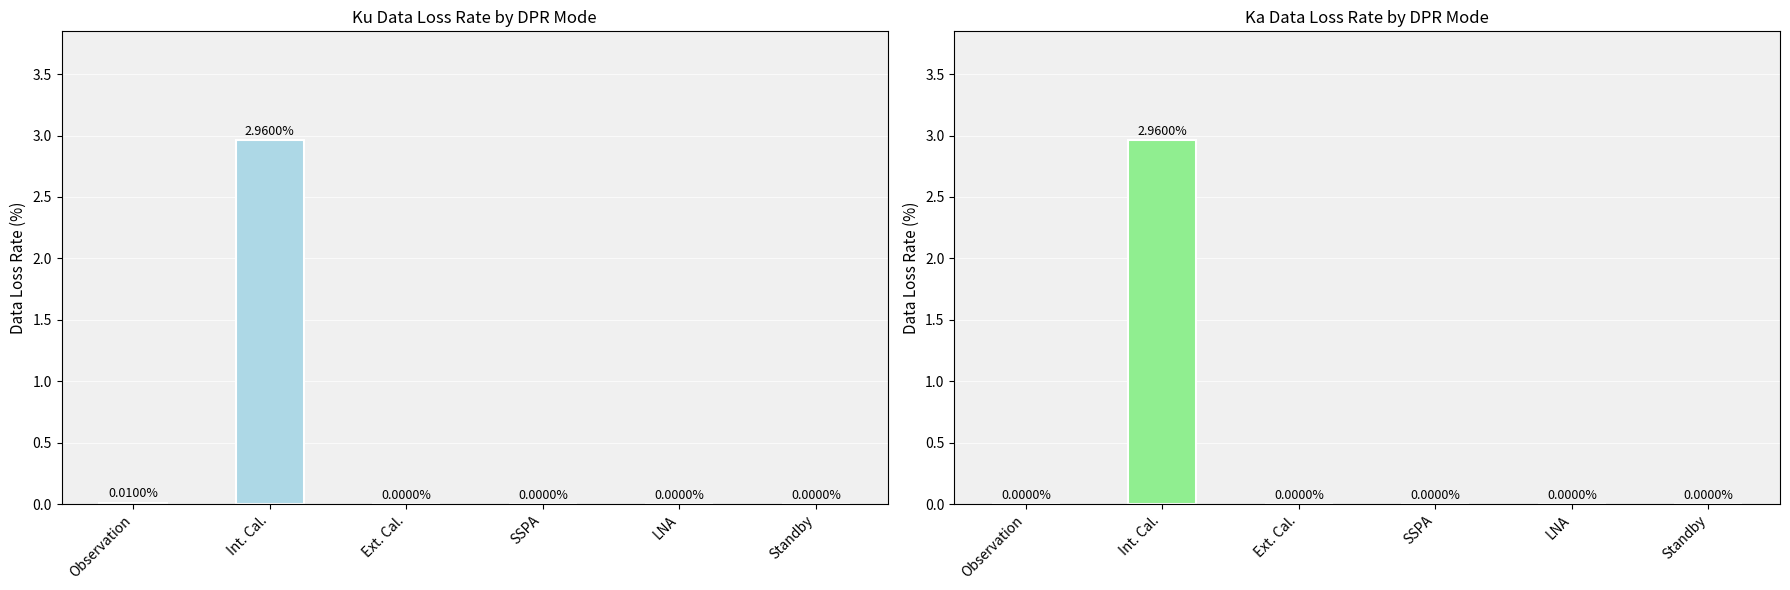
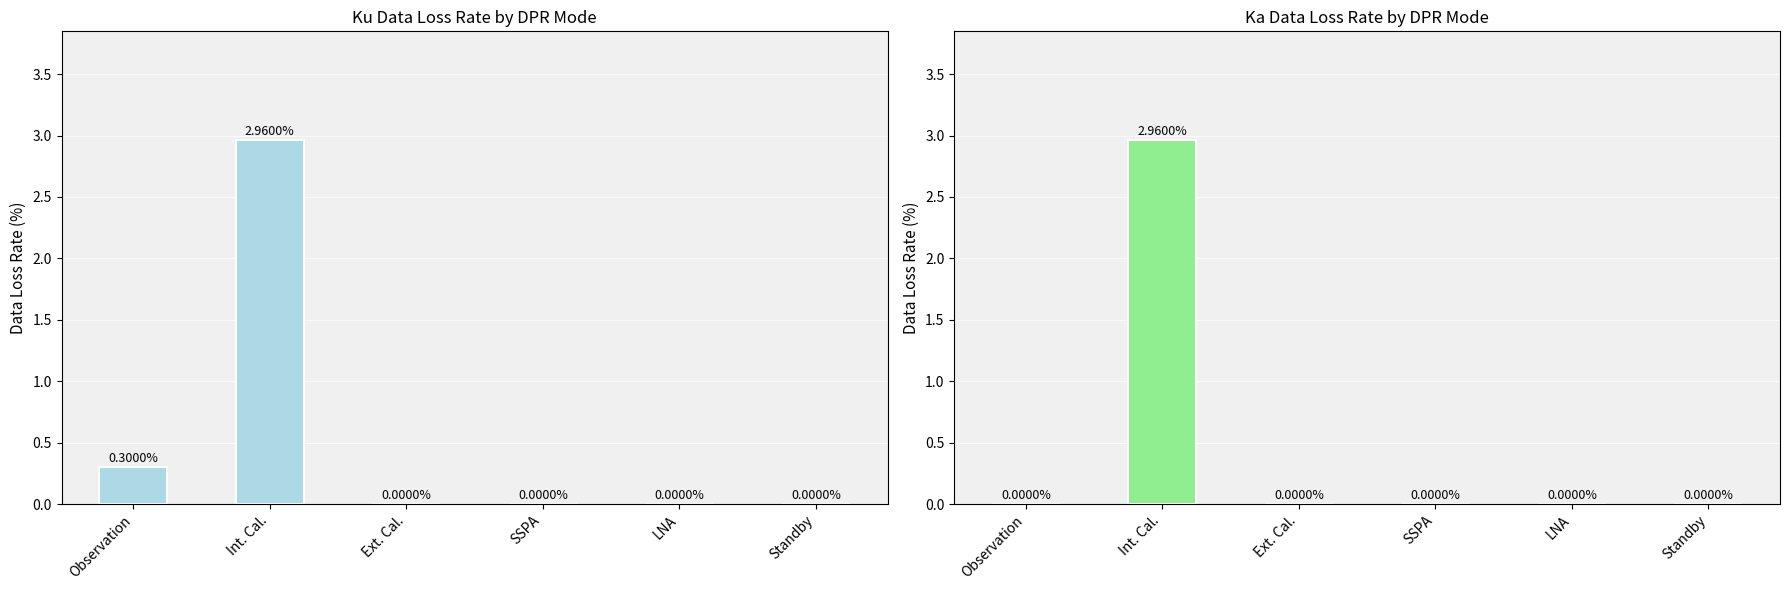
Ku Data Loss Rate by DPR Mode, Observation: 0.0100% -> 0.3000%
